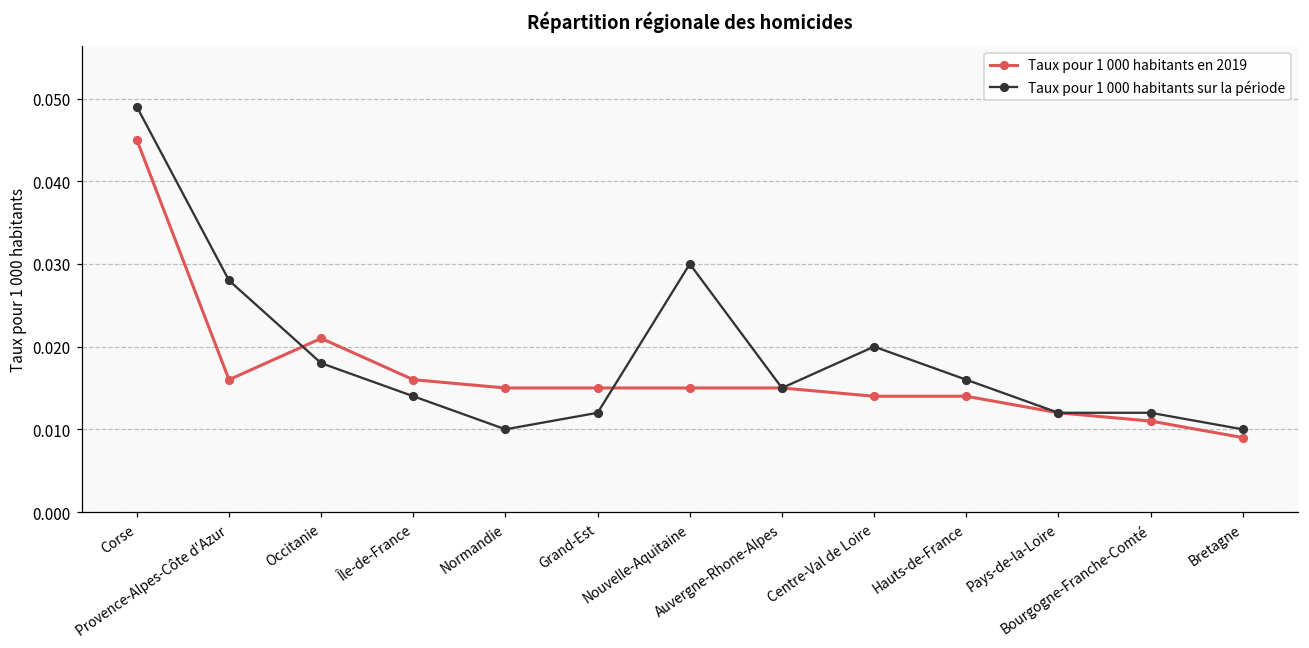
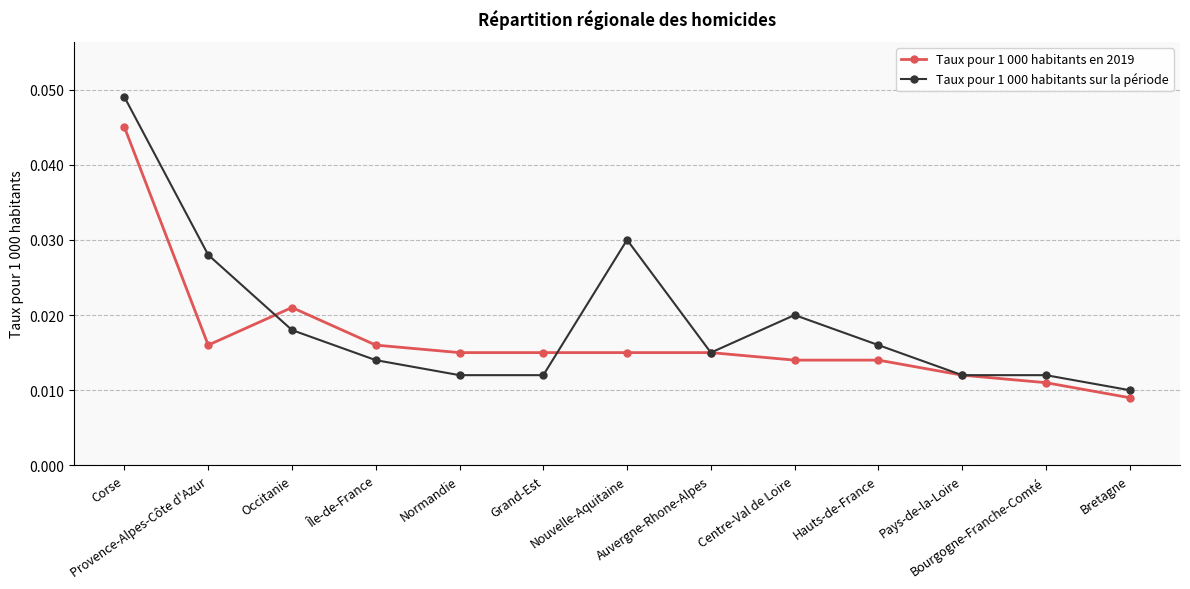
Taux pour 1 000 habitants sur la période, Normandie: 0.010 -> 0.012
